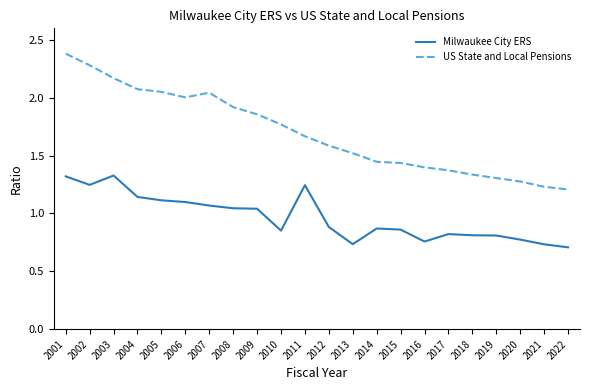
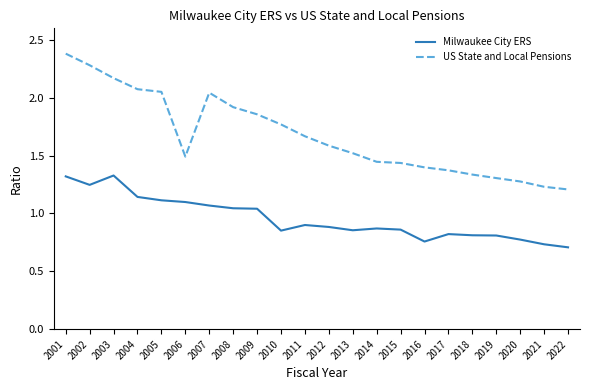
US State and Local Pensions, 2006: 2.00 -> 1.49
Milwaukee City ERS, 2011: 1.24 -> 0.90
Milwaukee City ERS, 2013: 0.73 -> 0.85
